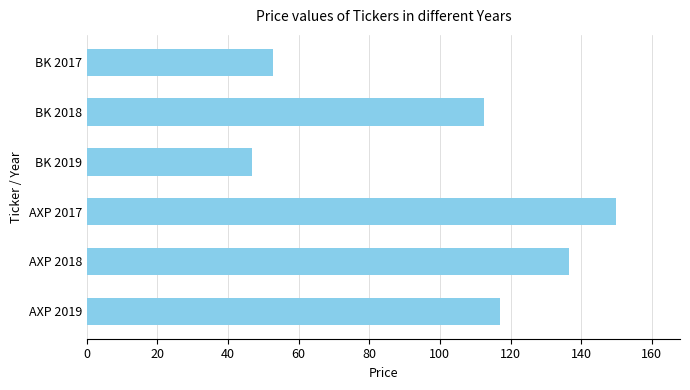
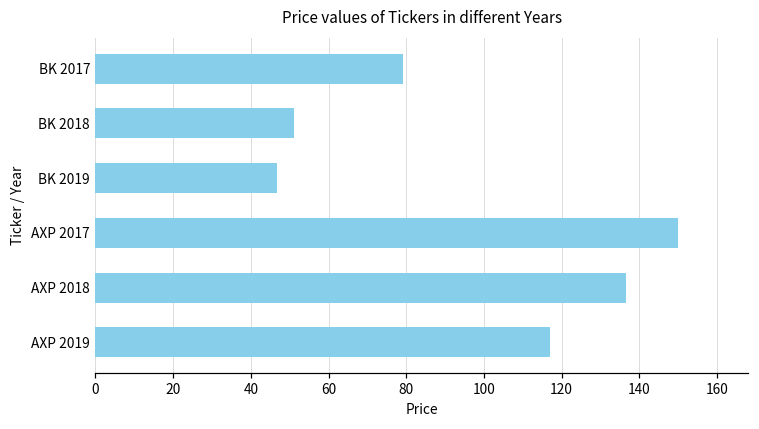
BK 2017: 53 -> 79
BK 2018: 113 -> 51
